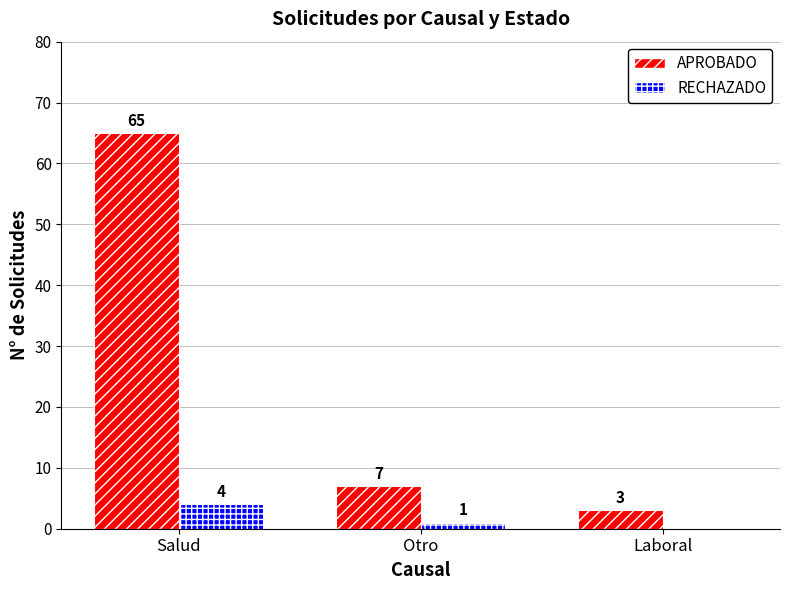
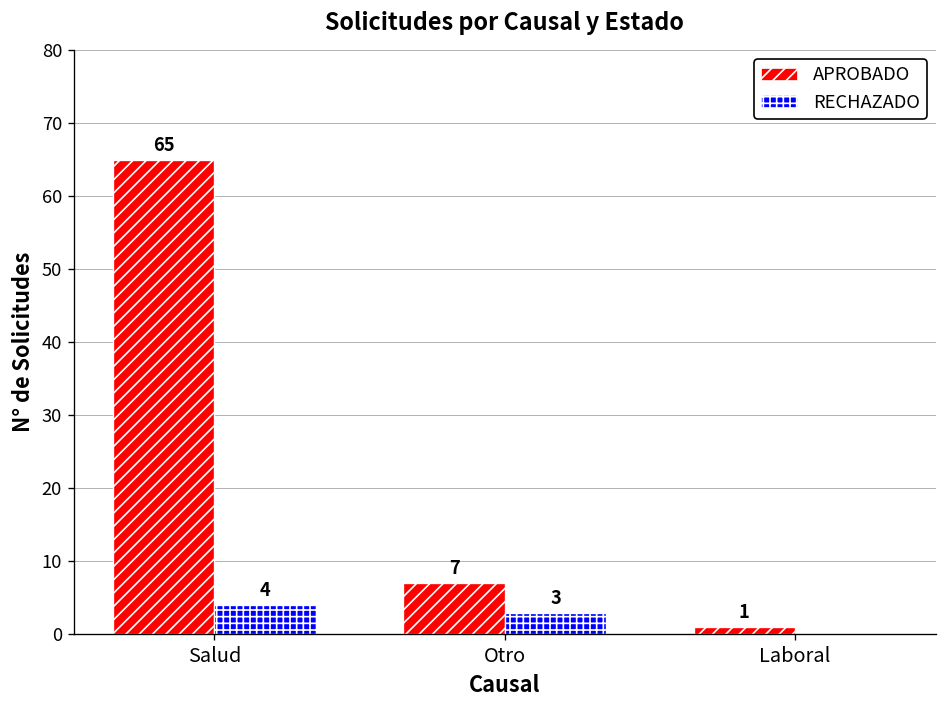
RECHAZADO, Otro: 1 -> 3
APROBADO, Laboral: 3 -> 1
